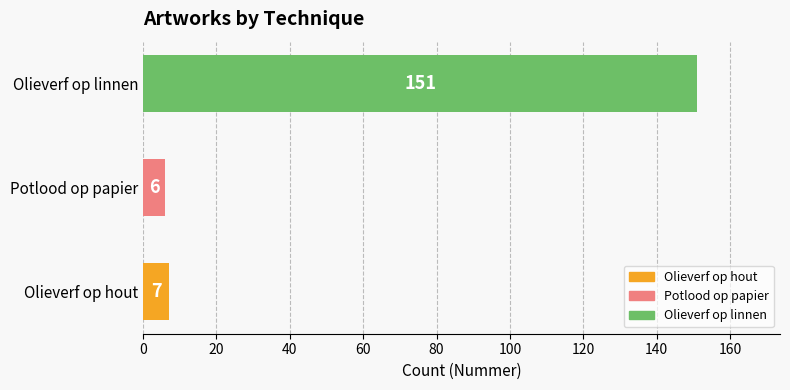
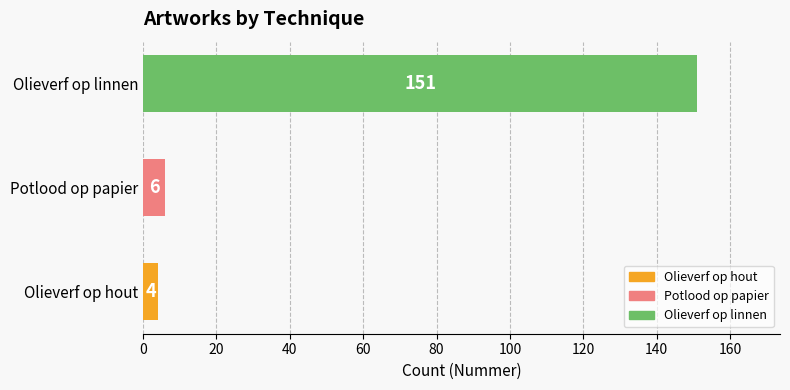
Olieverf op hout: 7 -> 4
